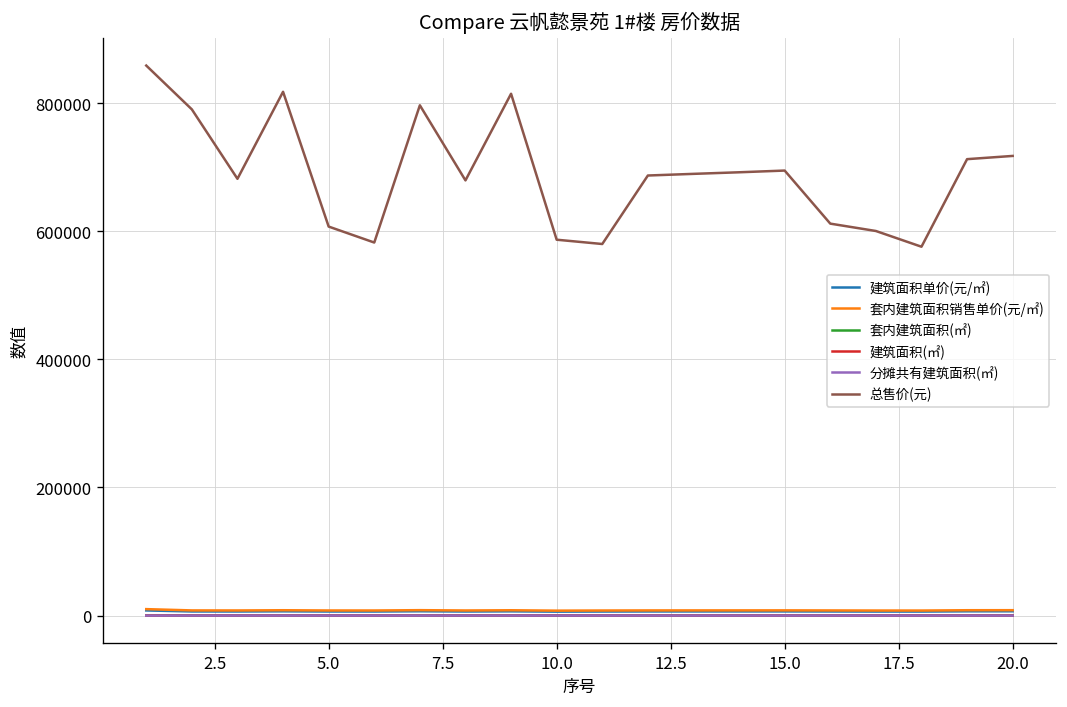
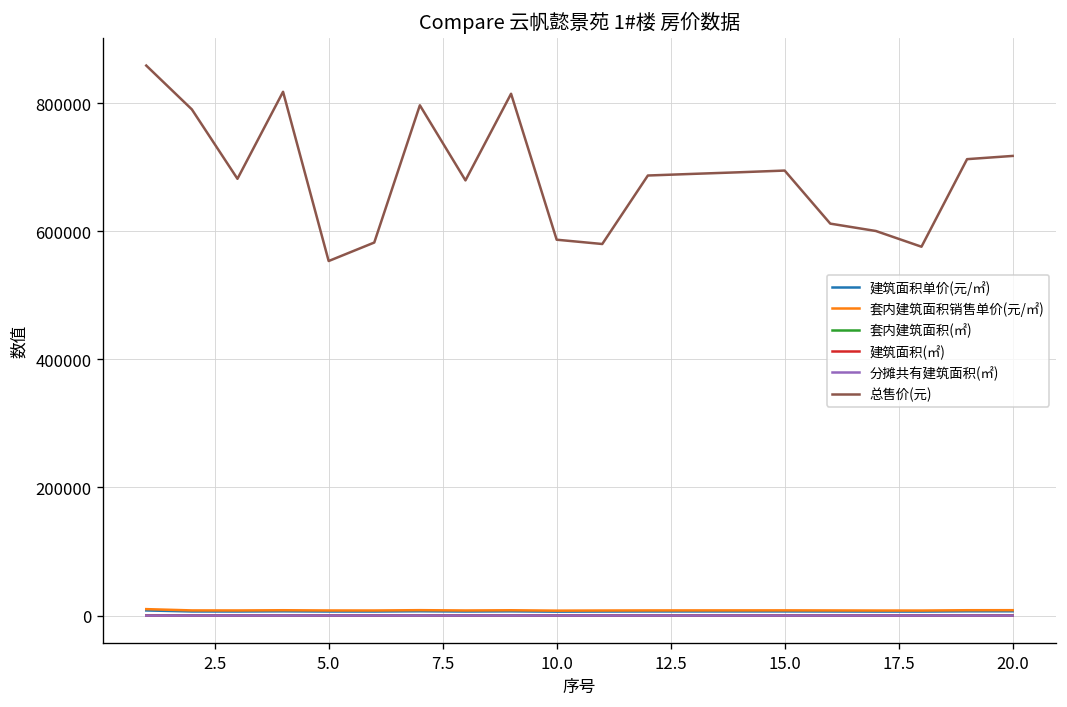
总售价(元), 5.0: 610000 -> 550000
